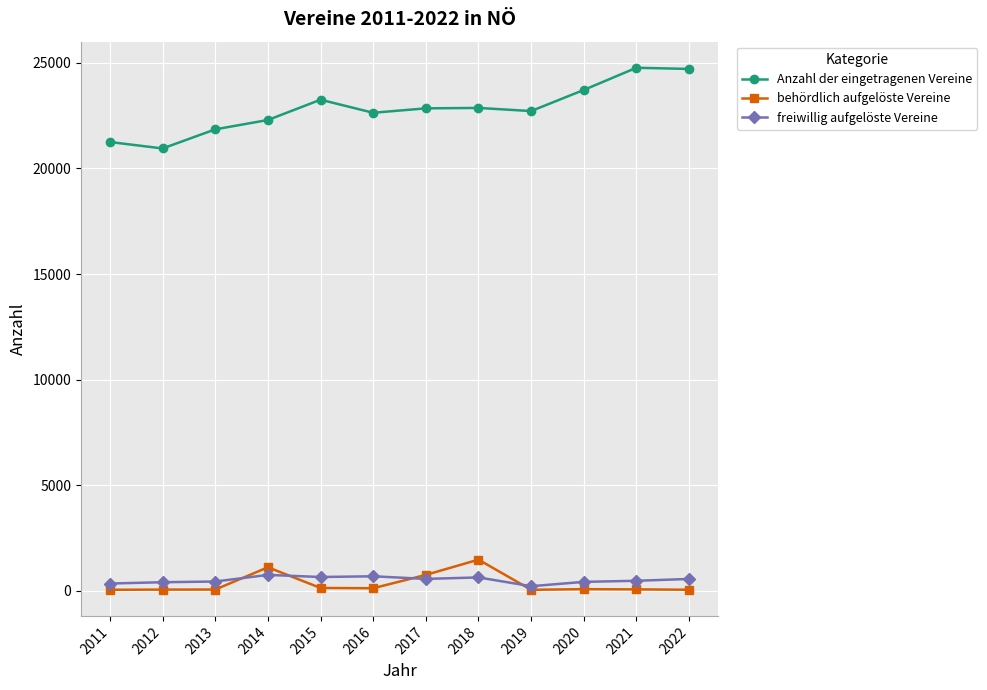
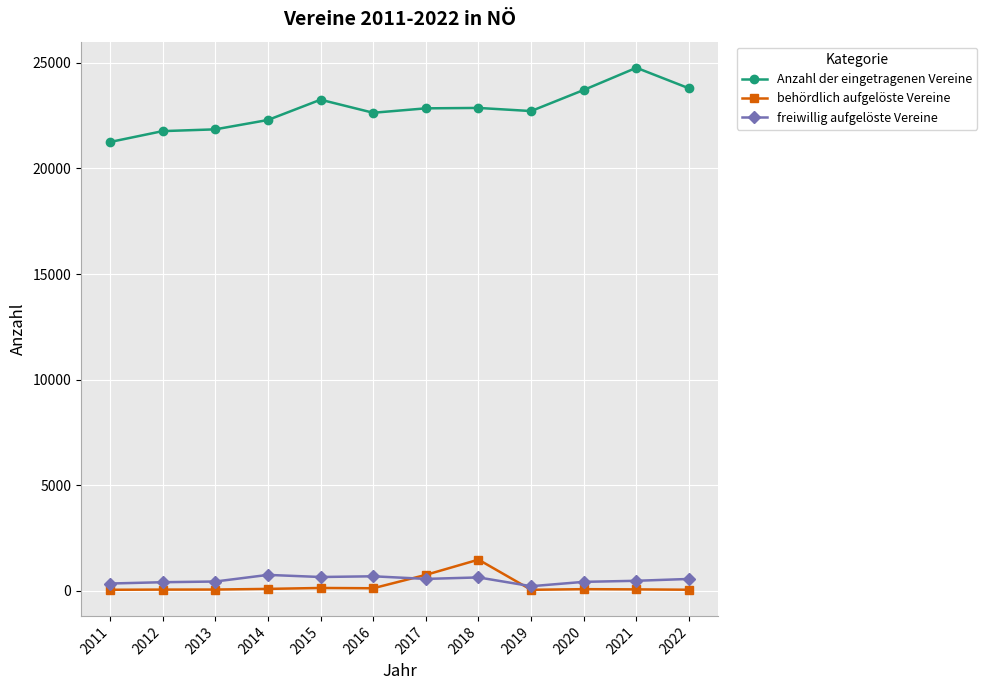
Anzahl der eingetragenen Vereine, 2012: 20900 -> 21800
behördlich aufgelöste Vereine, 2014: 1100 -> 100
Anzahl der eingetragenen Vereine, 2022: 24700 -> 23800
